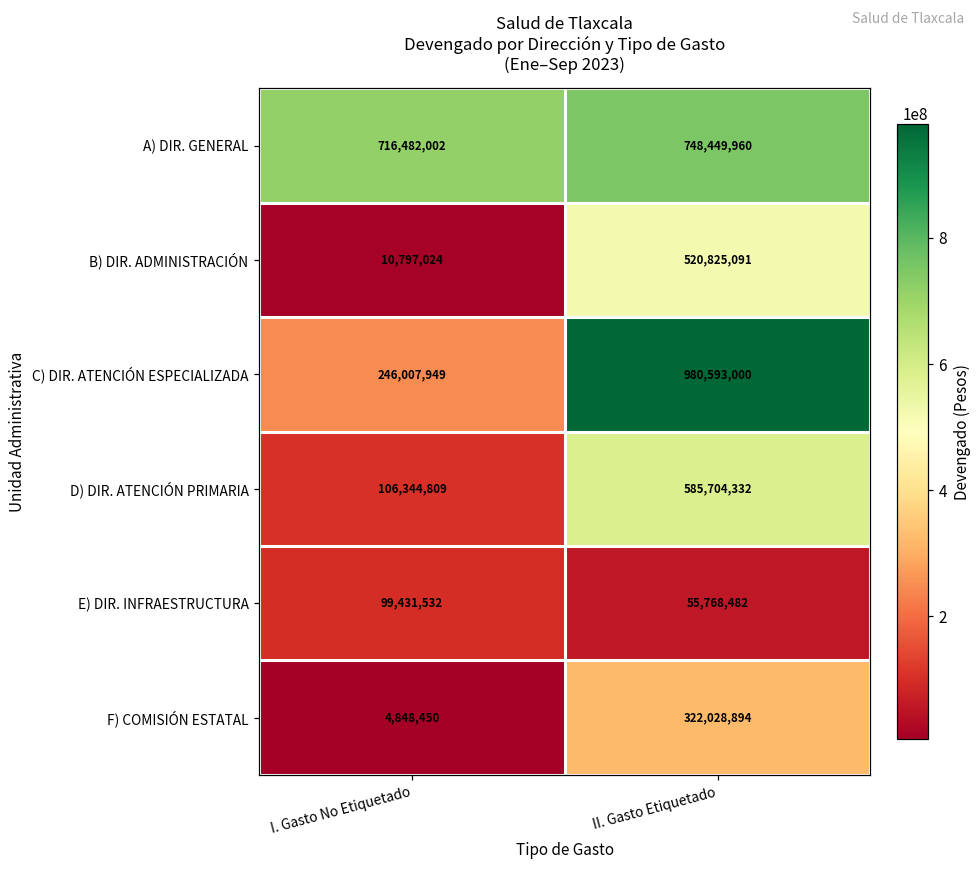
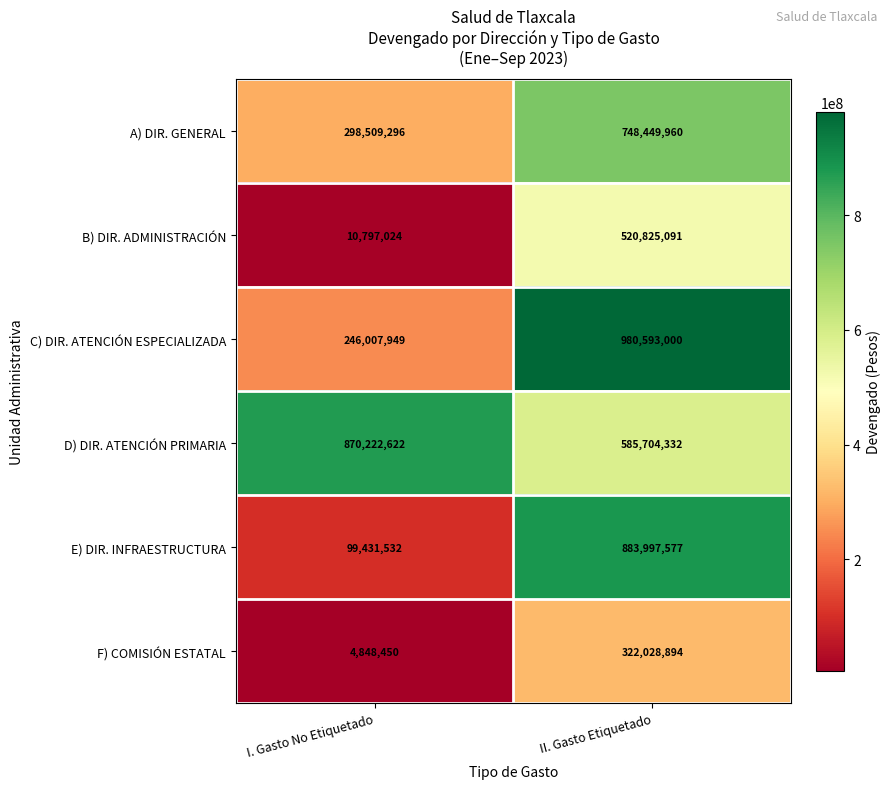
A) DIR. GENERAL, I. Gasto No Etiquetado: 716,482,002 -> 298,509,296
D) DIR. ATENCIÓN PRIMARIA, I. Gasto No Etiquetado: 106,344,809 -> 870,222,622
E) DIR. INFRAESTRUCTURA, II. Gasto Etiquetado: 55,768,482 -> 883,997,577
